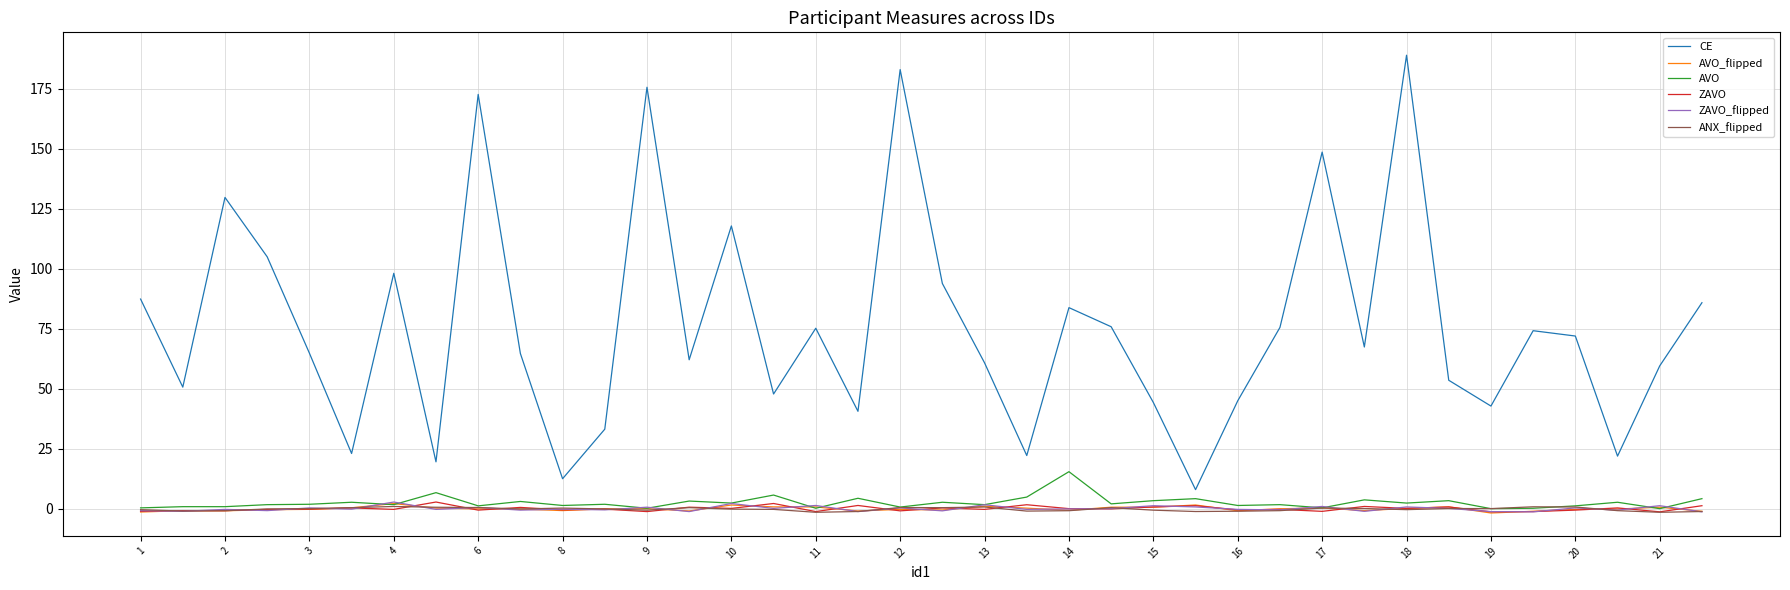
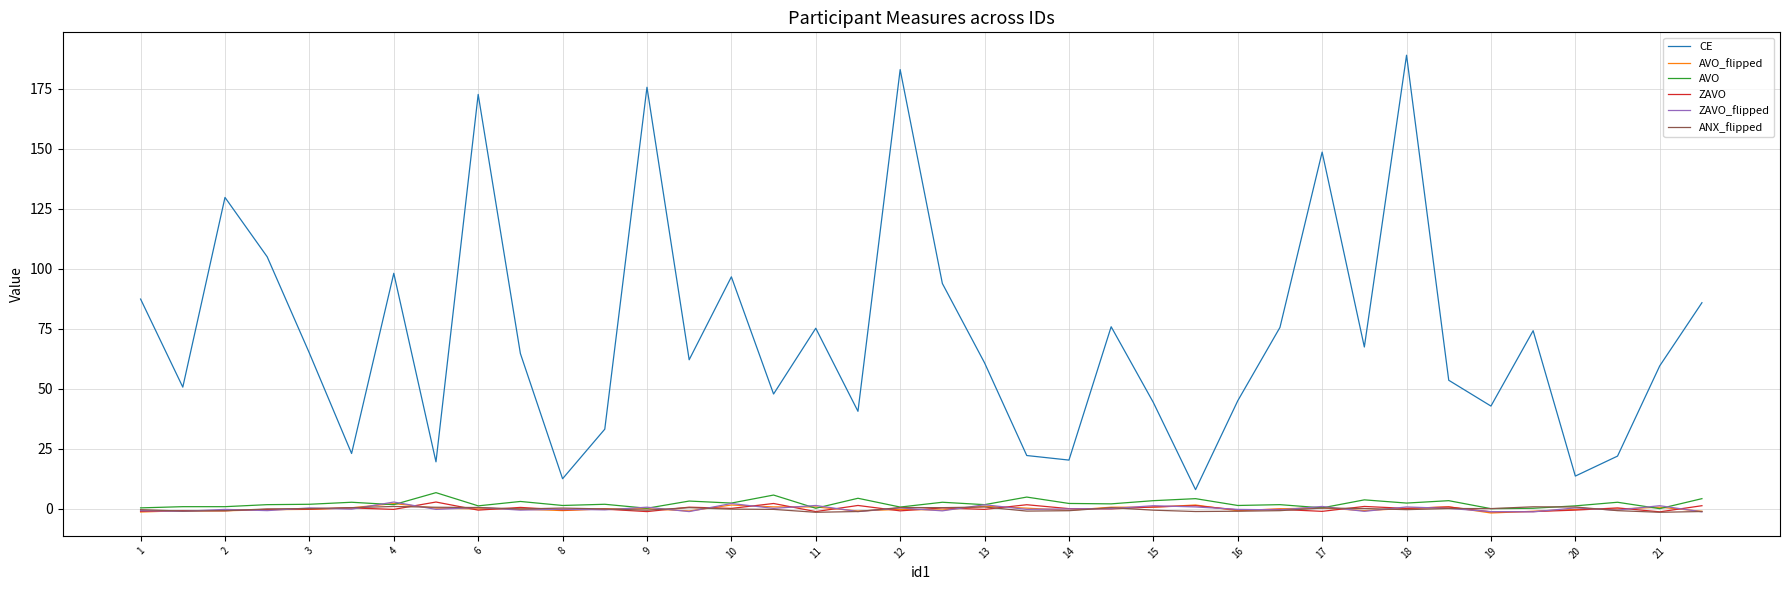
CE, 10: 118 -> 97
CE, 14: 84 -> 20
AVO, 14: 15 -> 2
CE, 20: 72 -> 14
